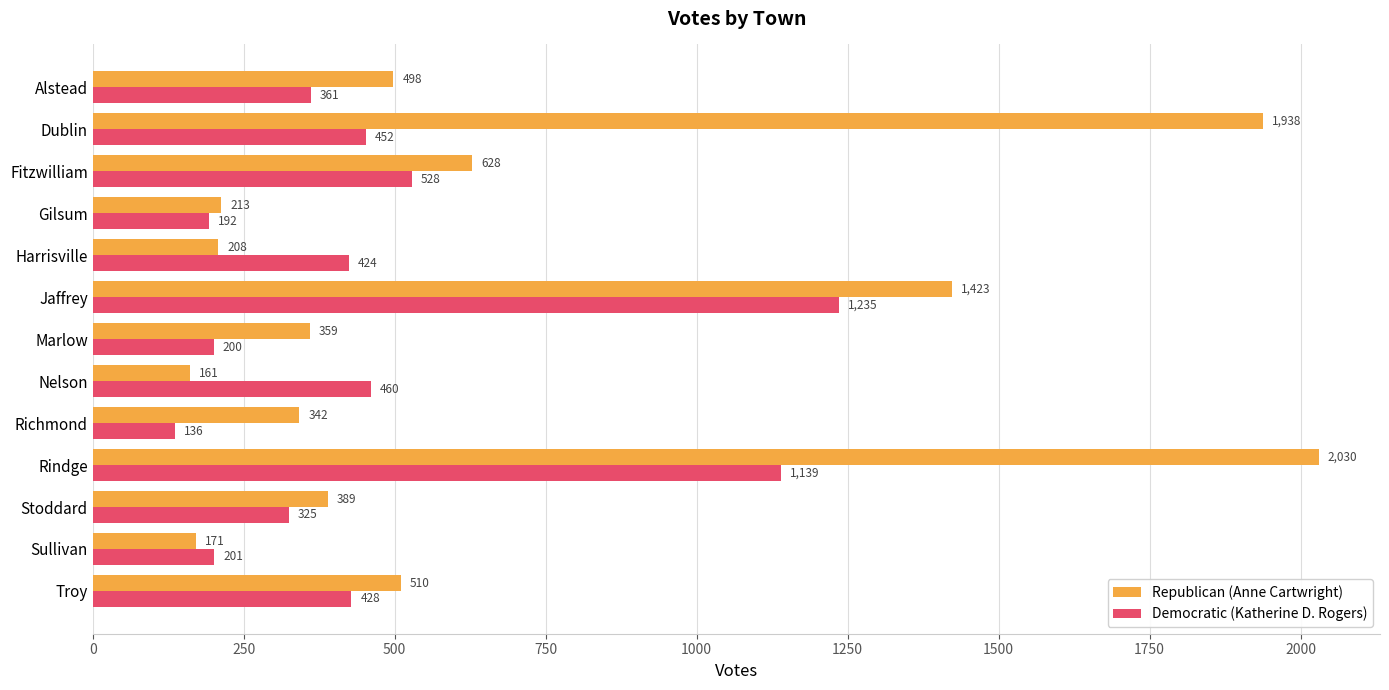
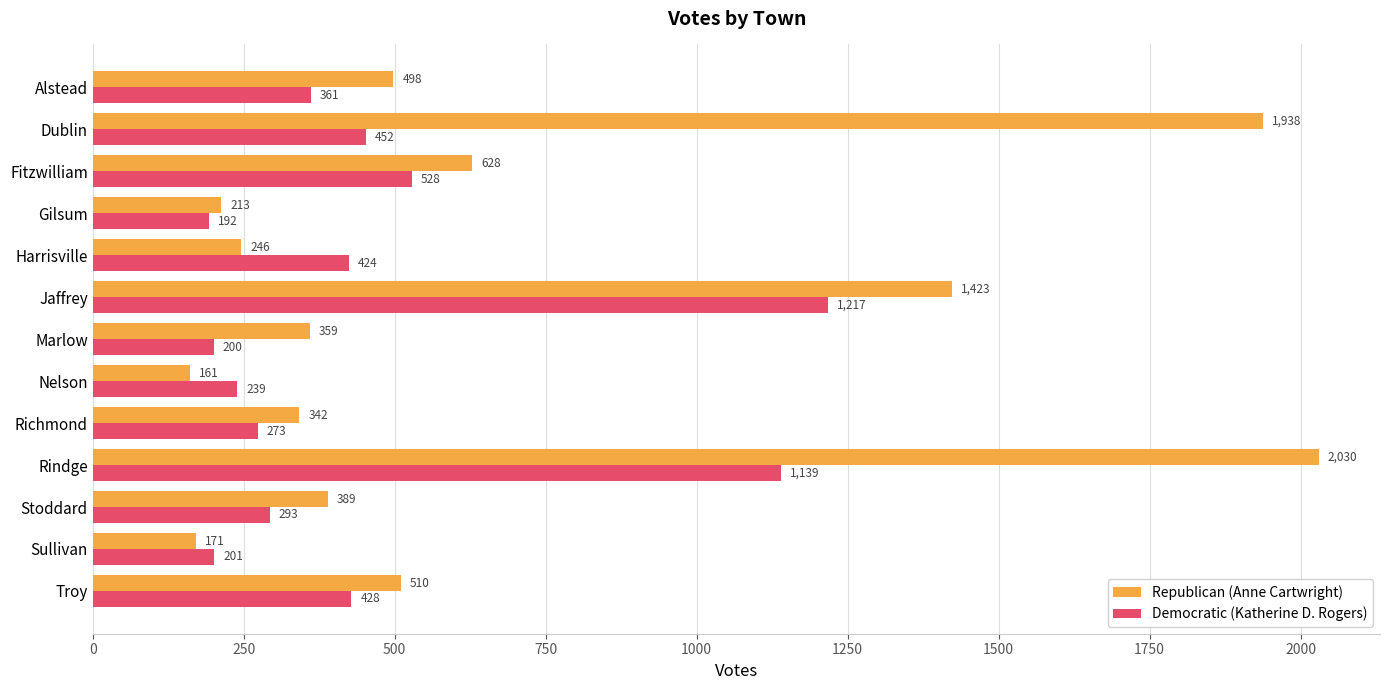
Republican (Anne Cartwright), Harrisville: 208 -> 246
Democratic (Katherine D. Rogers), Jaffrey: 1,235 -> 1,217
Democratic (Katherine D. Rogers), Nelson: 460 -> 239
Democratic (Katherine D. Rogers), Richmond: 136 -> 273
Democratic (Katherine D. Rogers), Stoddard: 325 -> 293
